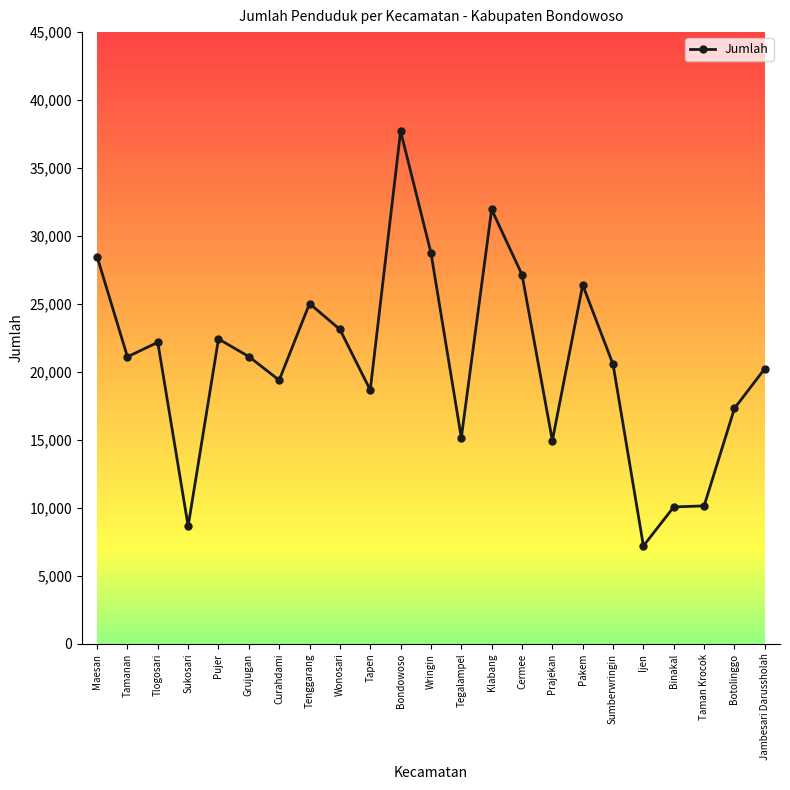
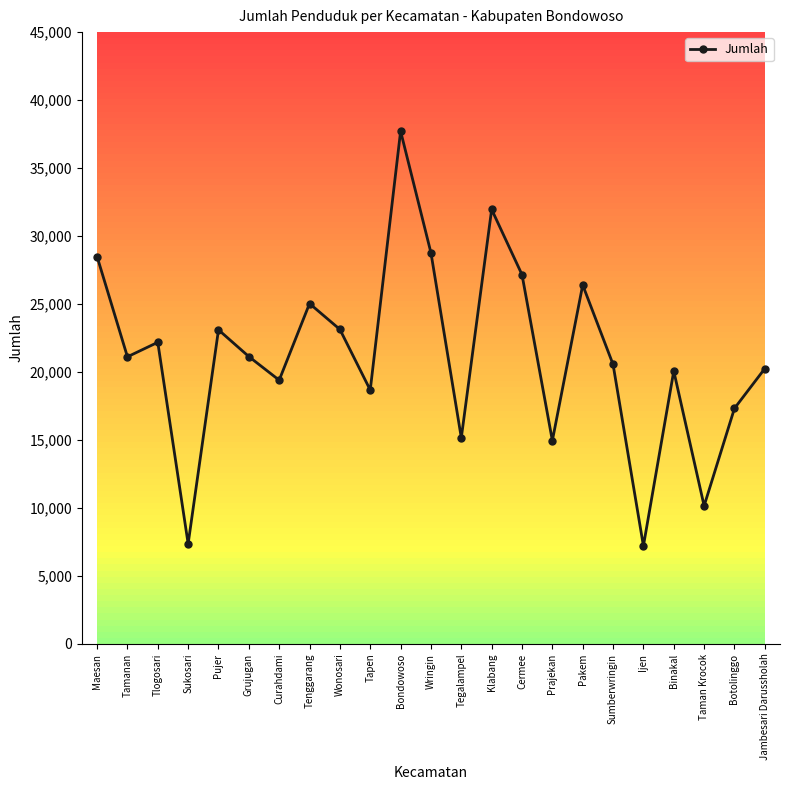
Sukosari: 8,700 -> 7,400
Pujer: 22,400 -> 23,100
Binakal: 10,100 -> 20,100
